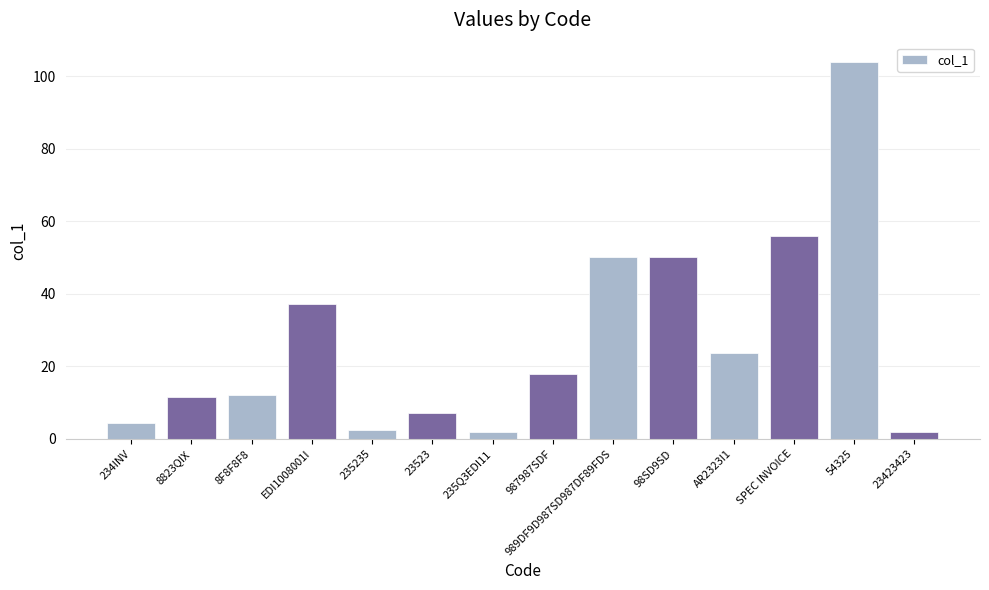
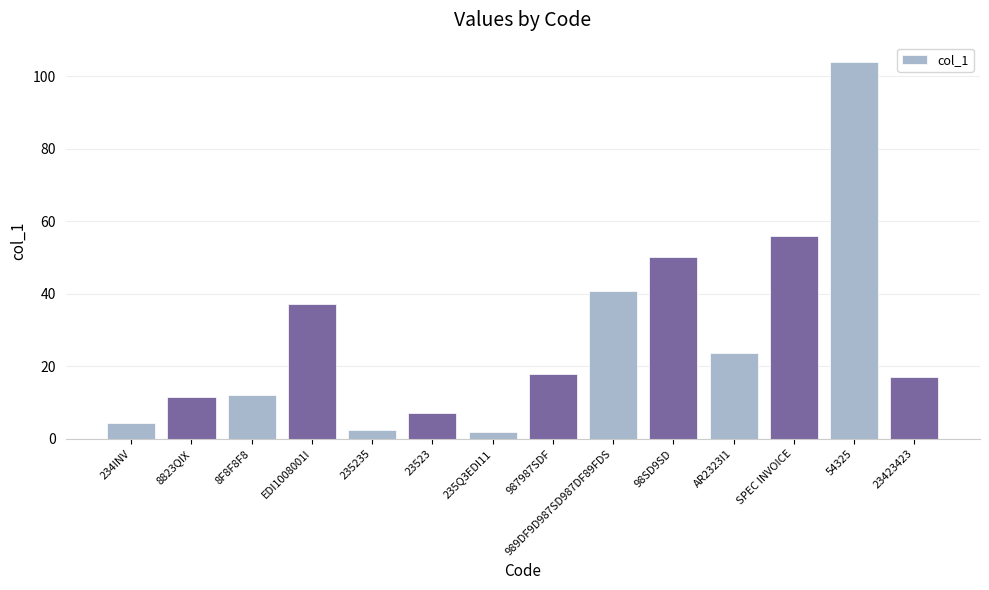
989DF9D987SD987DF89FDS: 50 -> 41
23423423: 2 -> 17
